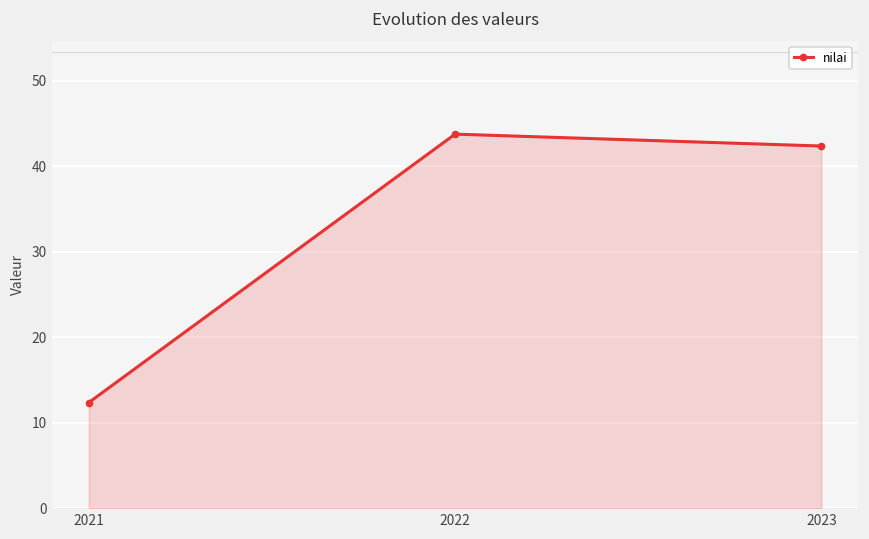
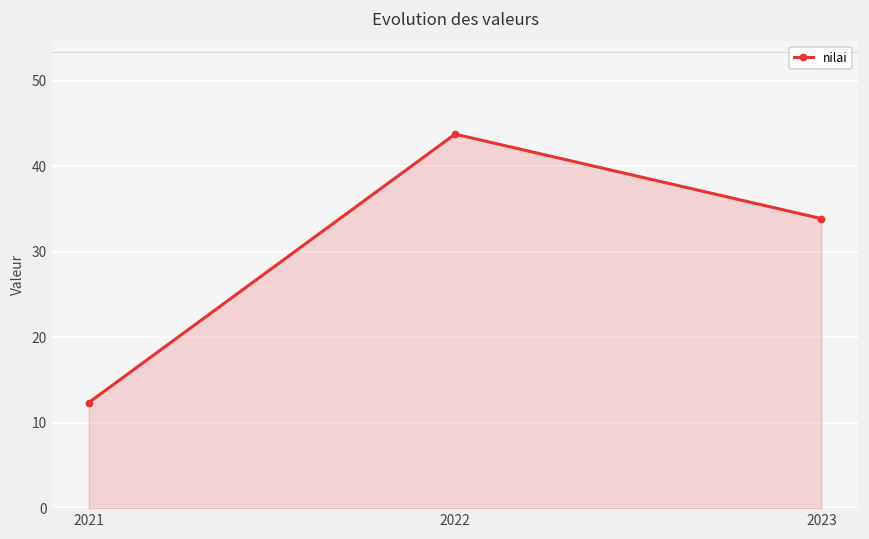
2023: 42 -> 34
